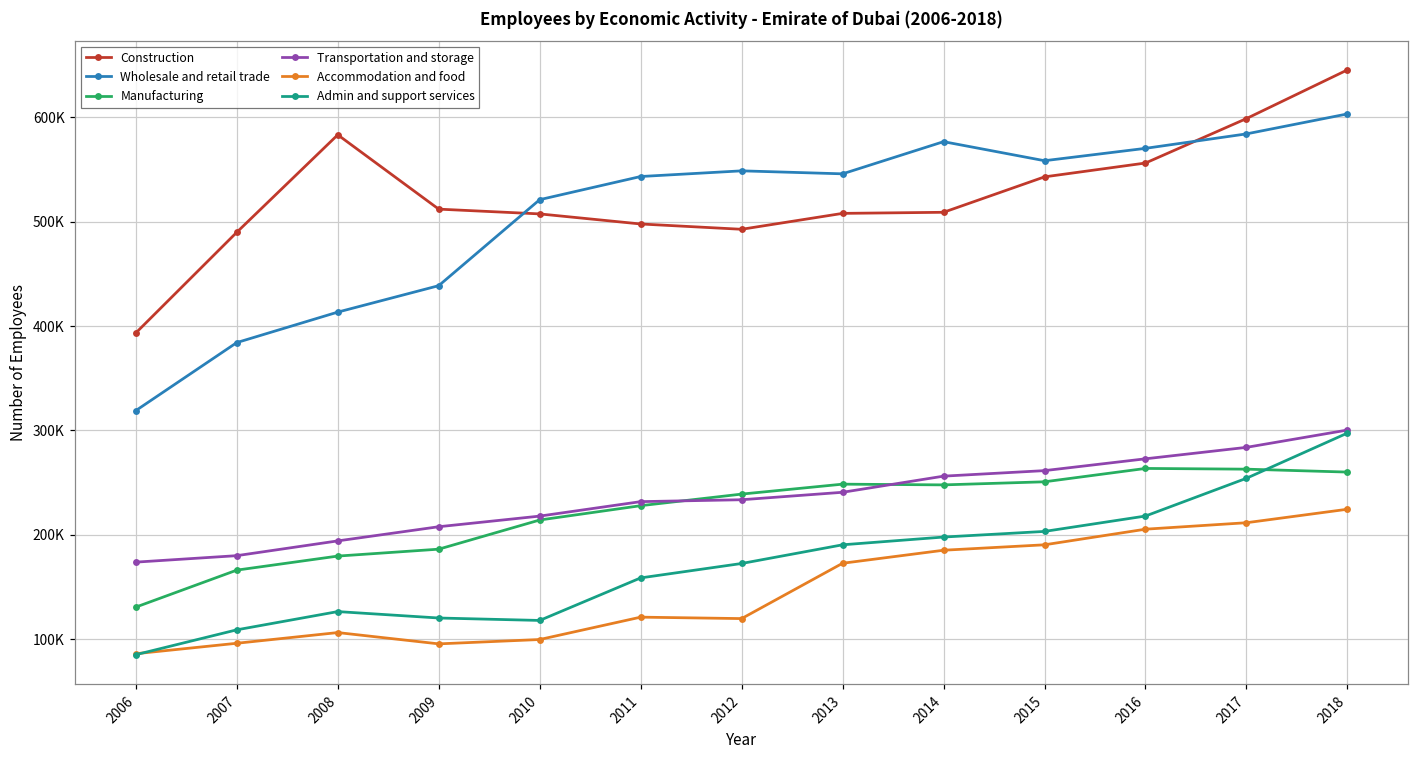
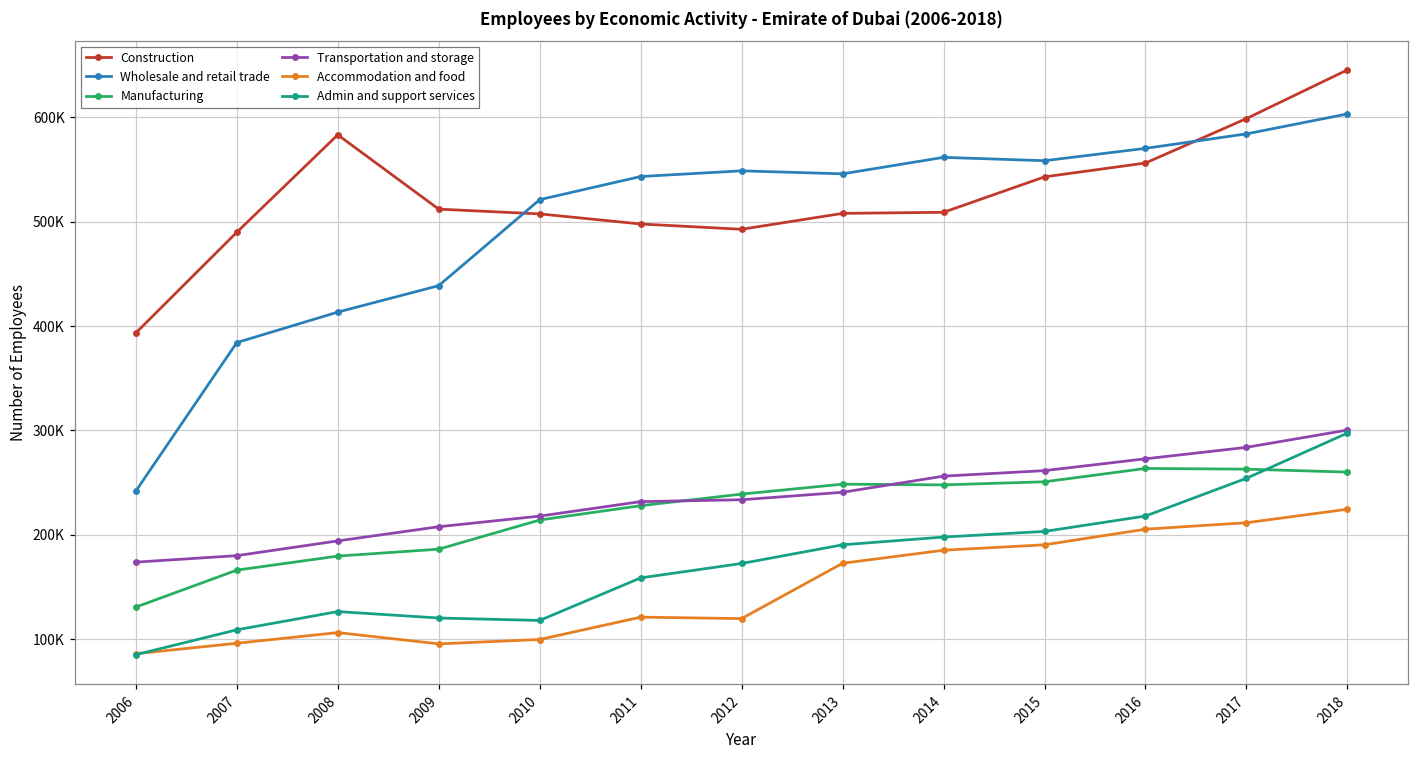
Wholesale and retail trade, 2006: 320000 -> 240000
Wholesale and retail trade, 2014: 580000 -> 560000
